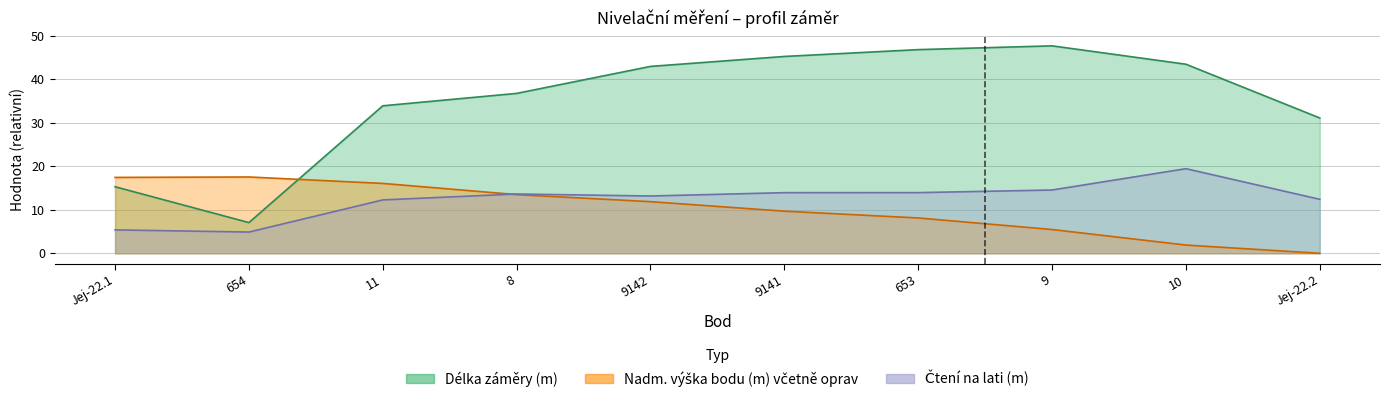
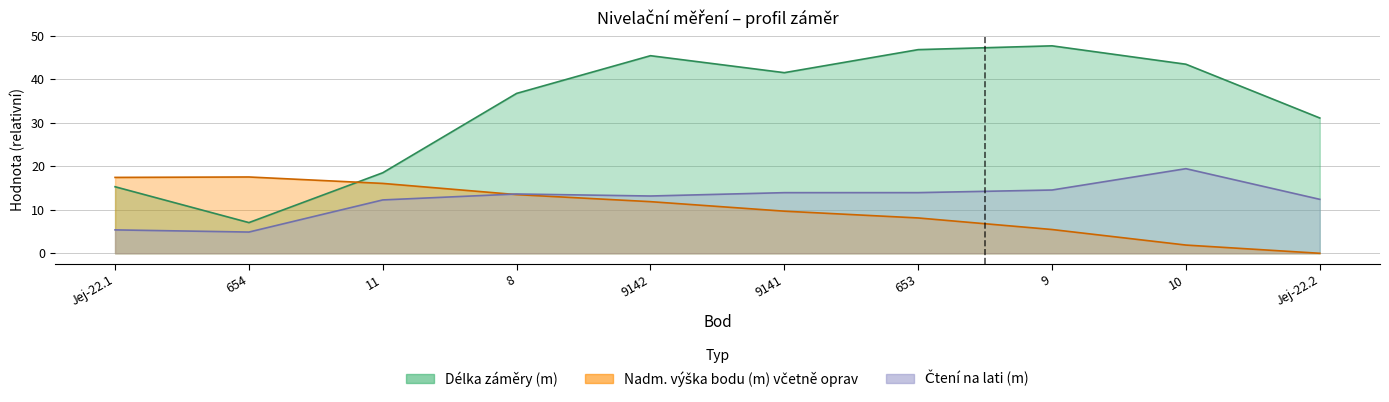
Délka záměry (m), 11: 34 -> 19
Délka záměry (m), 9142: 43 -> 45
Délka záměry (m), 9141: 45 -> 42
